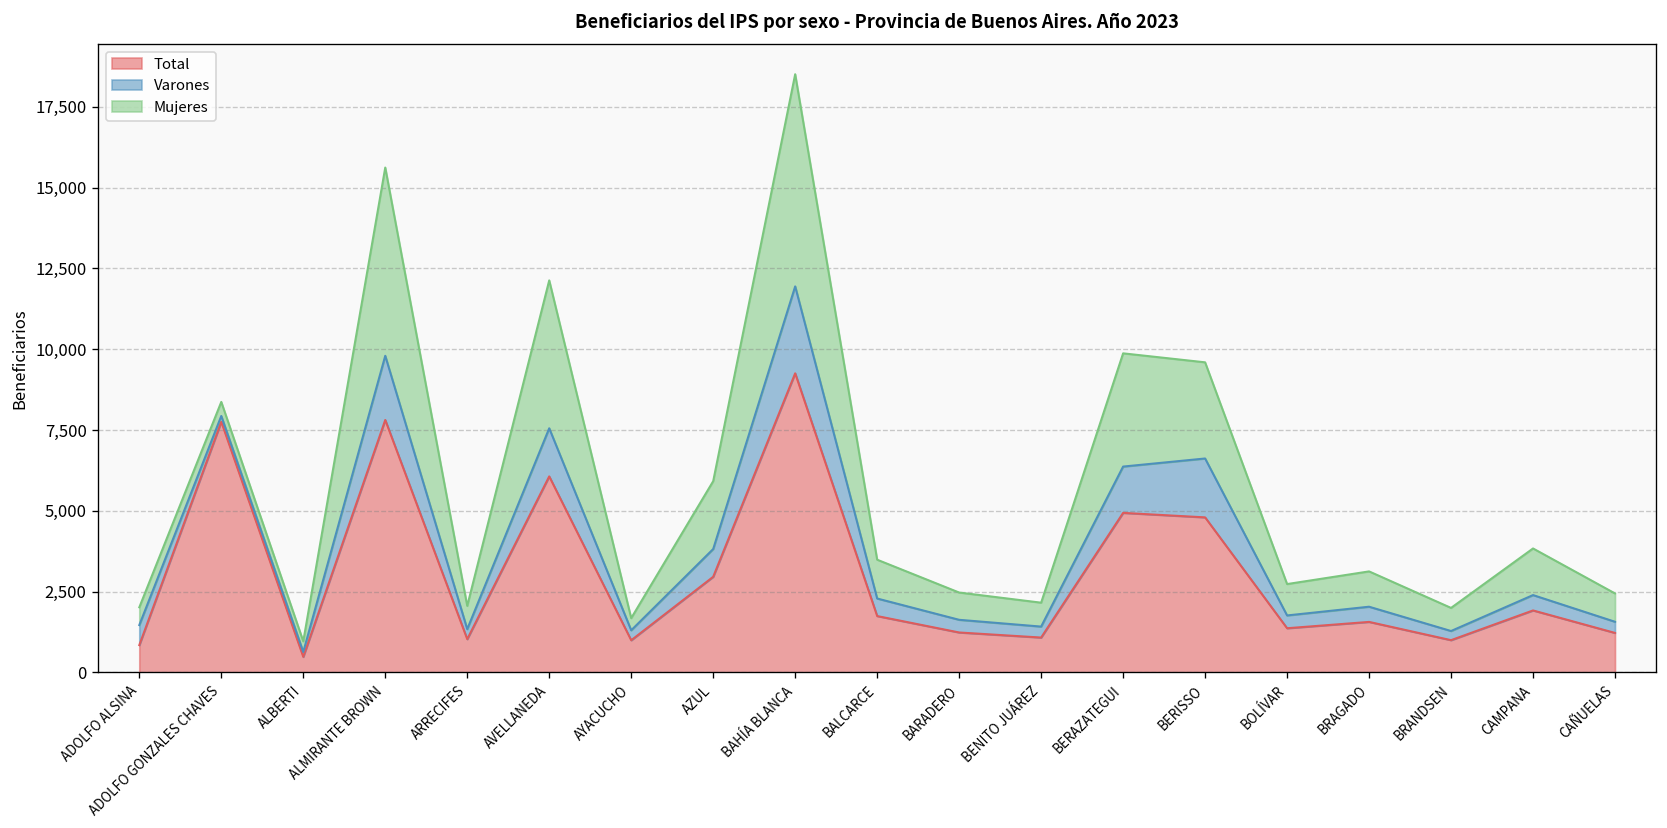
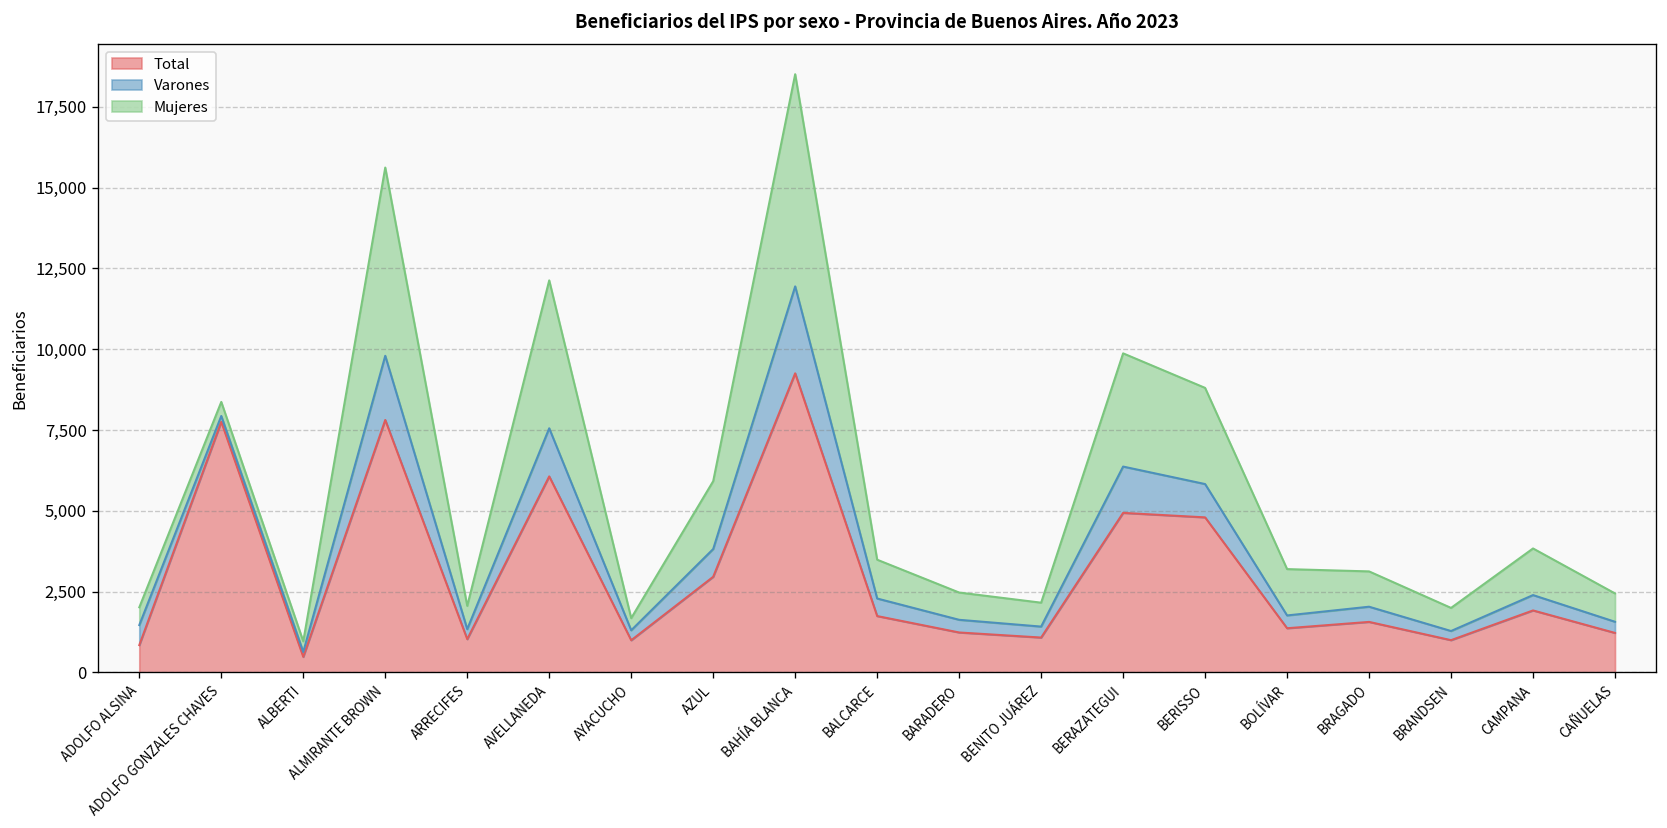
Varones, BERISSO: 1,800 -> 1,000
Mujeres, BOLÍVAR: 1,000 -> 1,400
